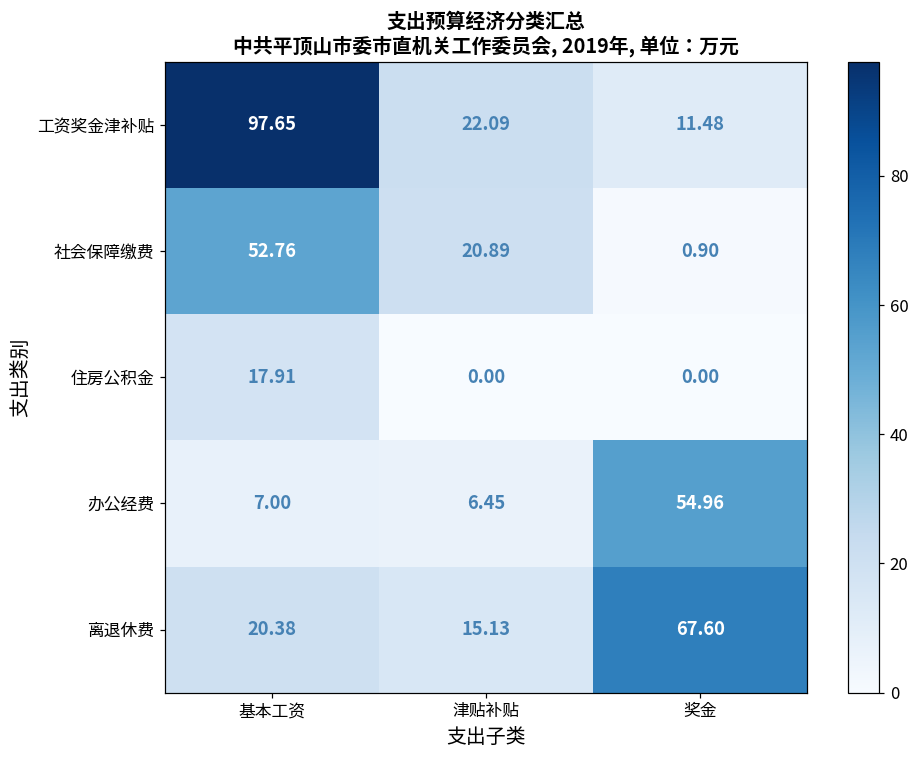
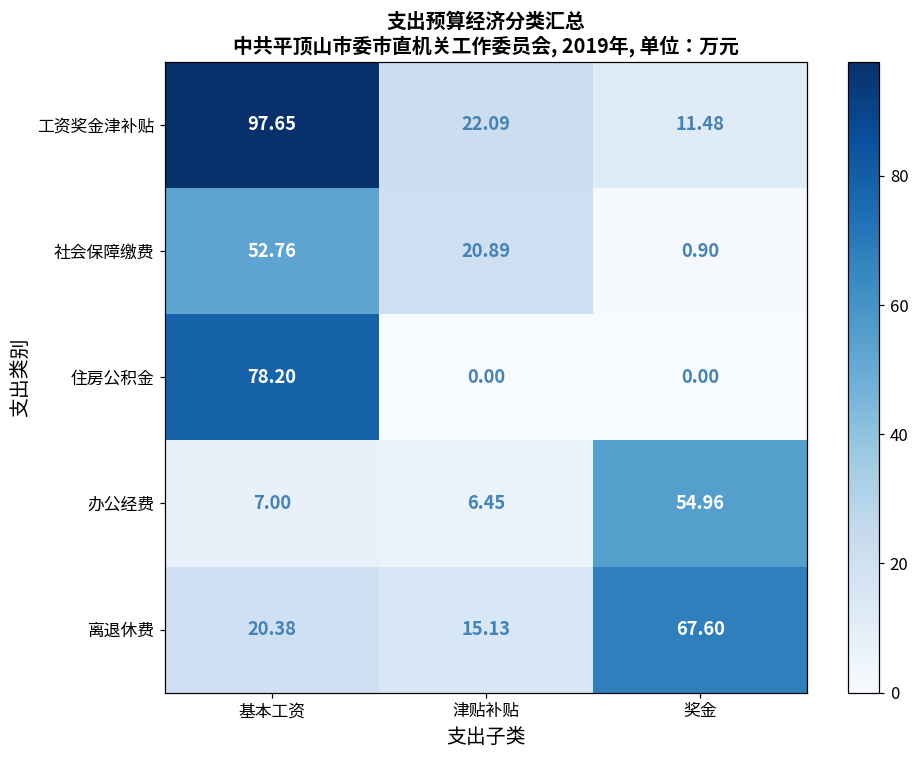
住房公积金, 基本工资: 17.91 -> 78.20
